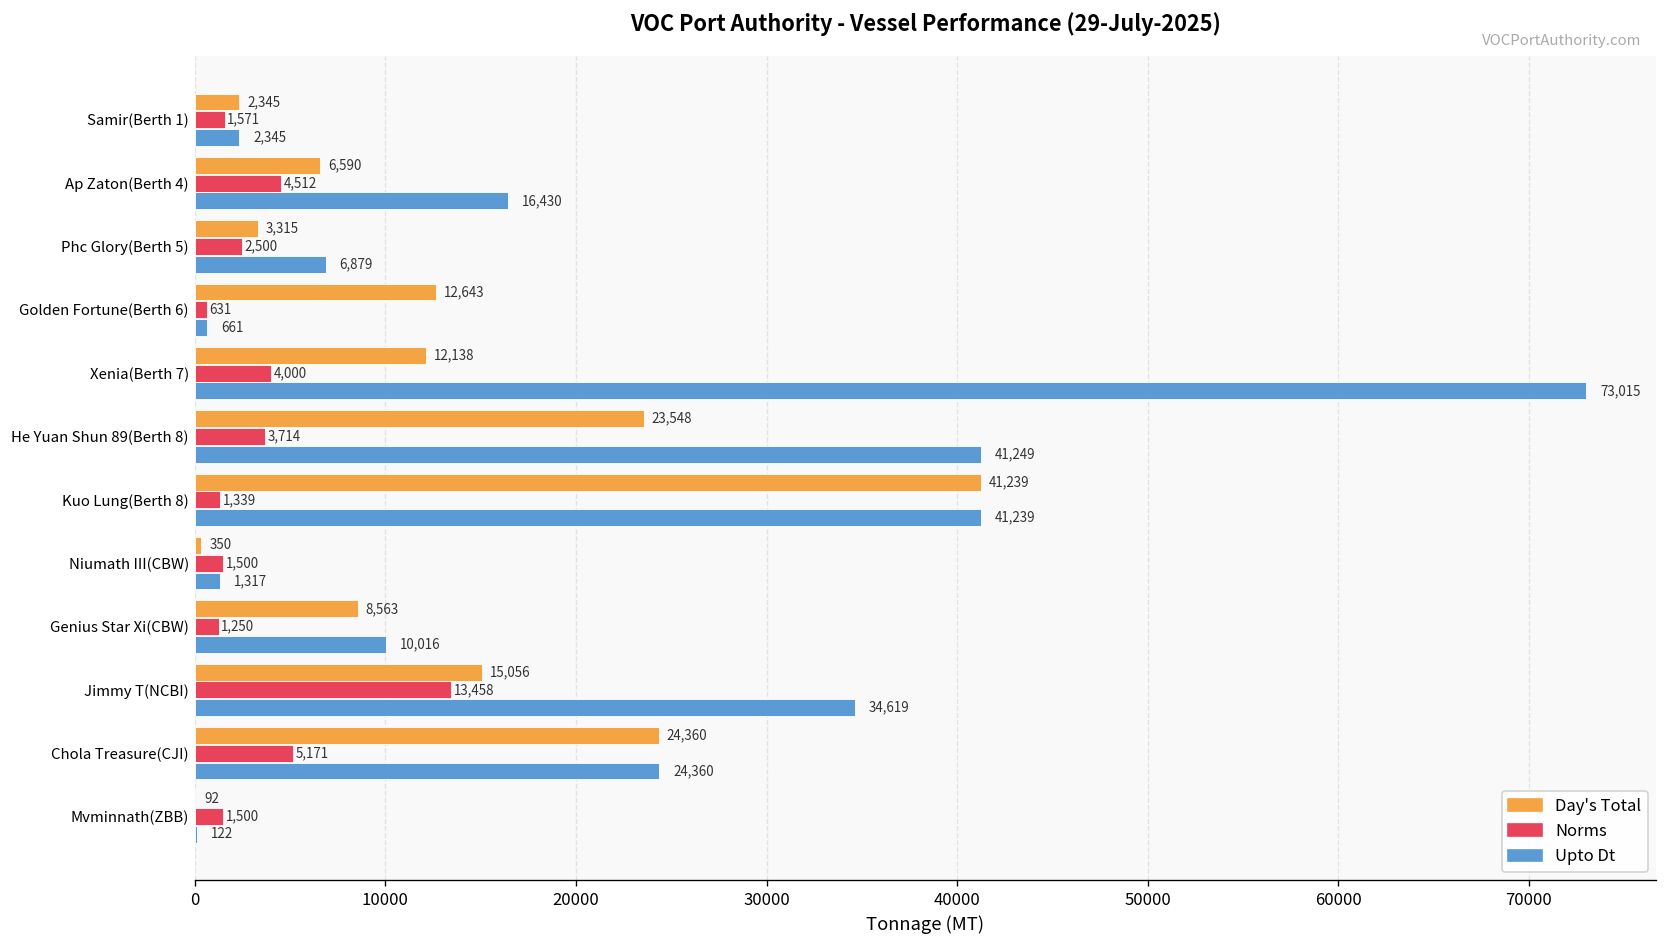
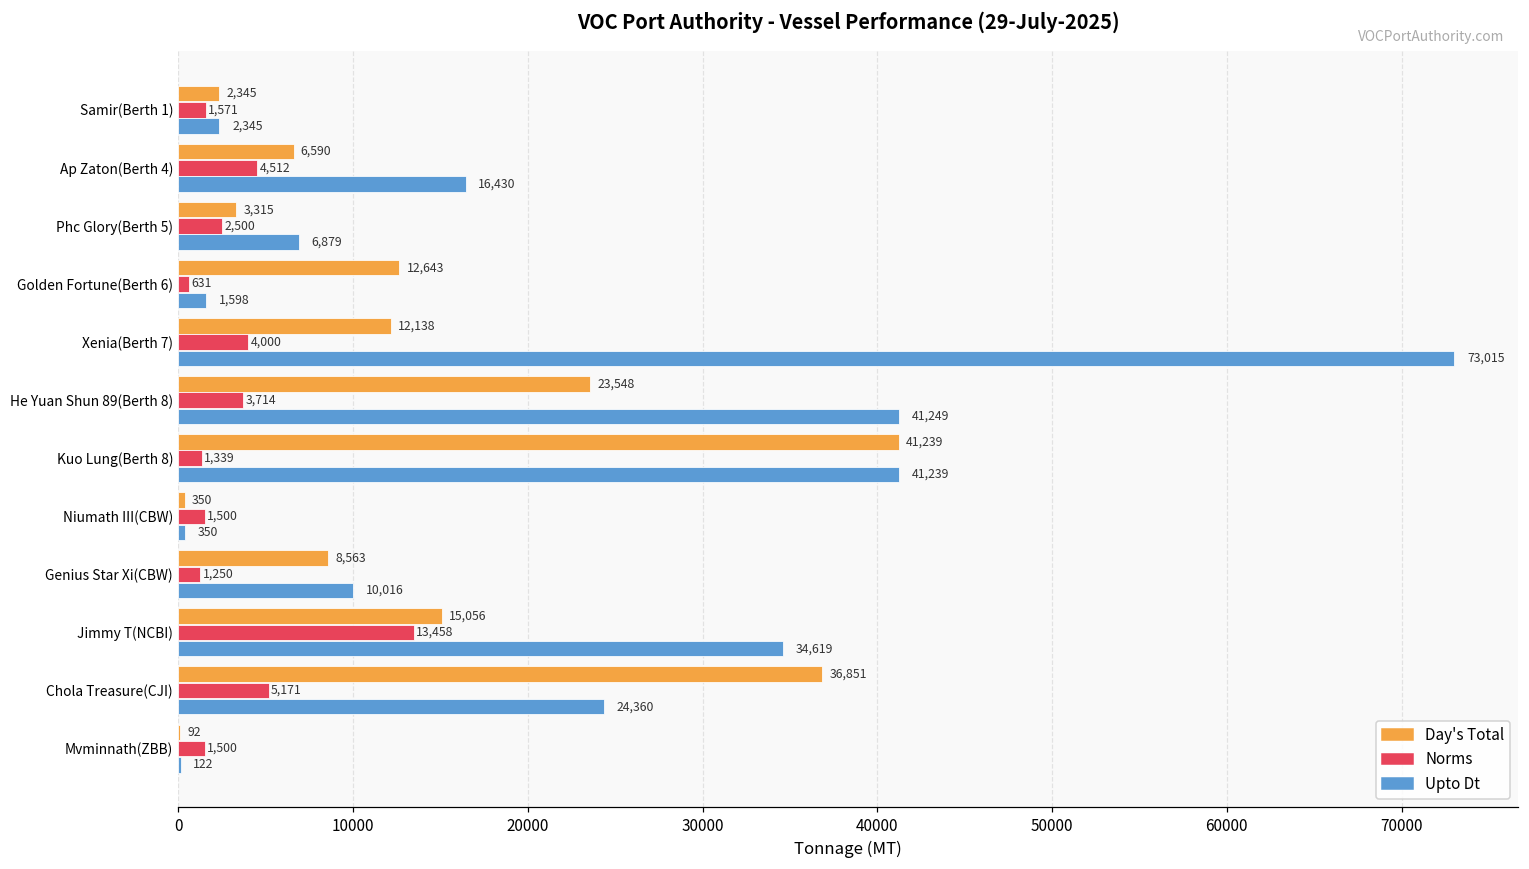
Upto Dt, Golden Fortune(Berth 6): 661 -> 1,598
Upto Dt, Niumath III(CBW): 1,317 -> 350
Day's Total, Chola Treasure(CJI): 24,360 -> 36,851
